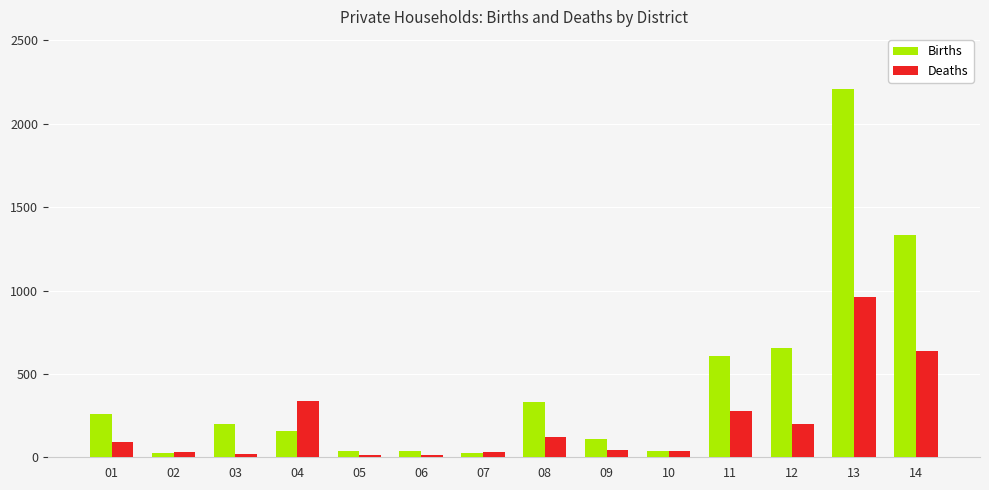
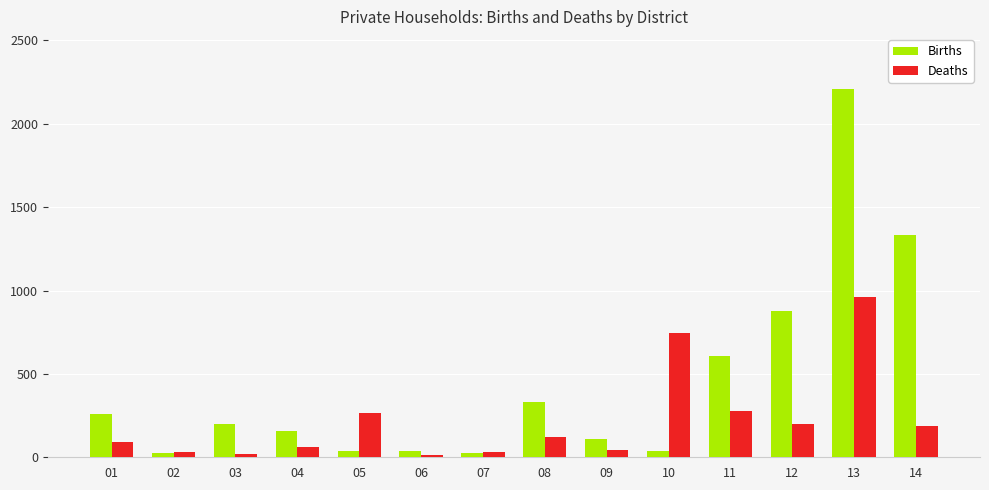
Deaths, 04: 340 -> 60
Deaths, 05: 20 -> 260
Deaths, 10: 40 -> 740
Births, 12: 660 -> 880
Deaths, 14: 640 -> 190
